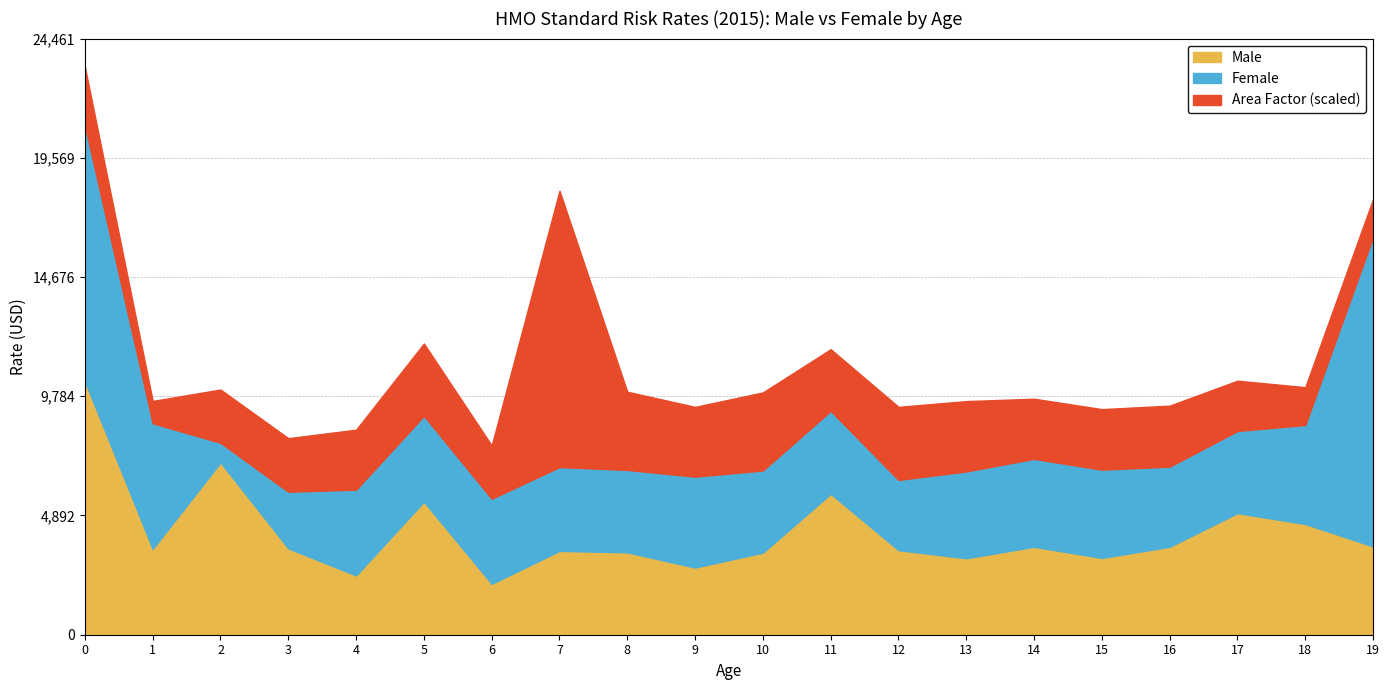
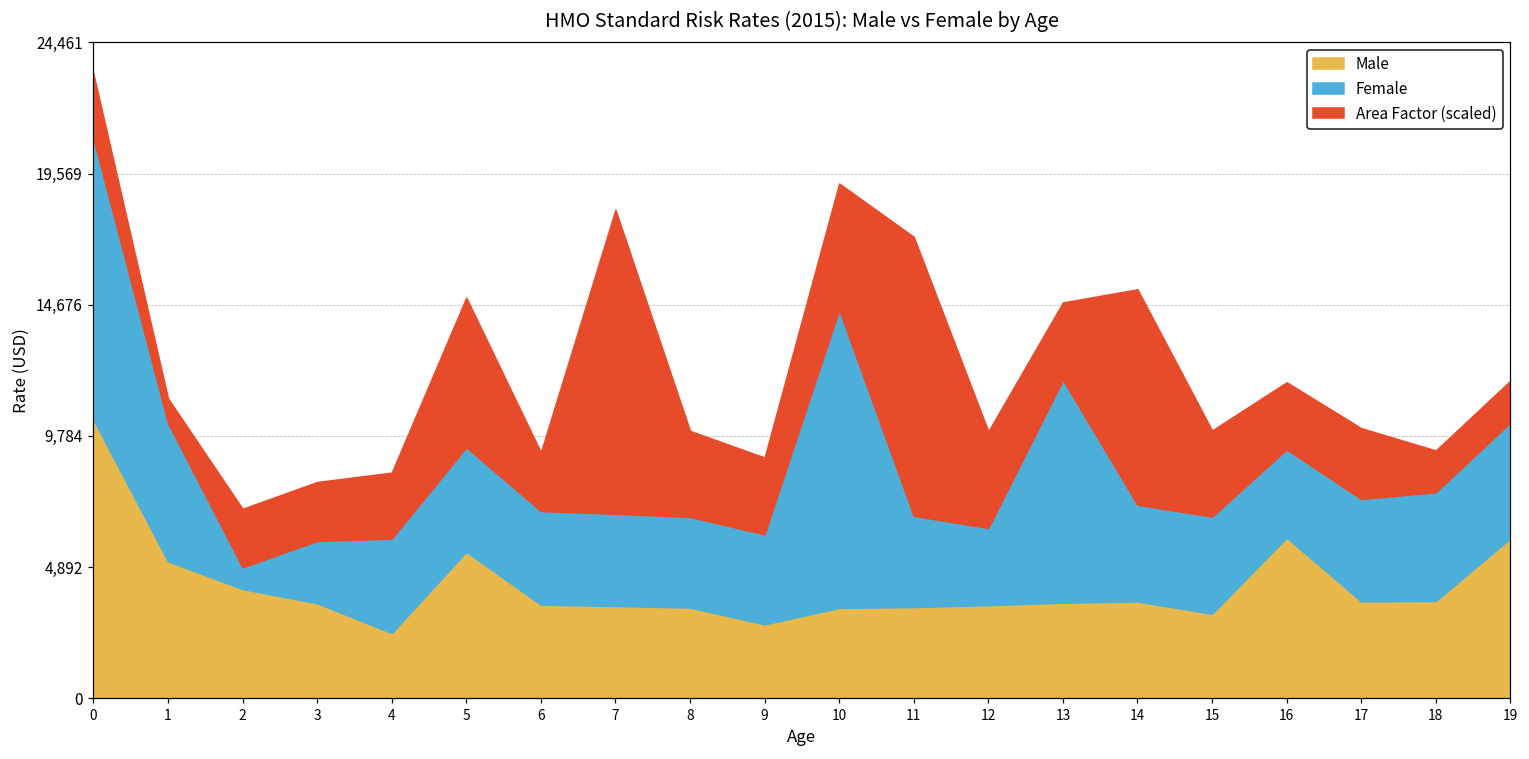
Male, 1: 3,500 -> 5,100
Male, 2: 7,100 -> 4,100
Female, 5: 3,500 -> 3,900
Area Factor (scaled), 5: 3,000 -> 5,600
Male, 6: 2,100 -> 3,500
Female, 9: 3,700 -> 3,400
Female, 10: 3,400 -> 11,100
Area Factor (scaled), 10: 3,200 -> 4,700
Male, 11: 5,800 -> 3,400
Area Factor (scaled), 11: 2,500 -> 10,400
Area Factor (scaled), 12: 3,000 -> 3,600
Male, 13: 3,100 -> 3,600
Female, 13: 3,600 -> 8,300
Area Factor (scaled), 14: 2,500 -> 8,000
Area Factor (scaled), 15: 2,500 -> 3,200
Male, 16: 3,600 -> 6,000
Male, 17: 5,000 -> 3,600
Female, 17: 3,400 -> 3,800
Area Factor (scaled), 17: 2,100 -> 2,600
Male, 18: 4,500 -> 3,600
Male, 19: 3,600 -> 6,000
Female, 19: 12,700 -> 4,300
